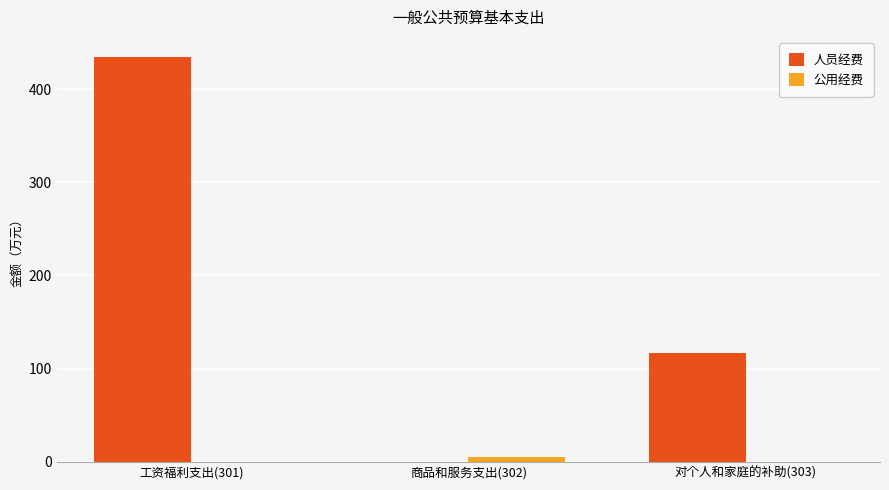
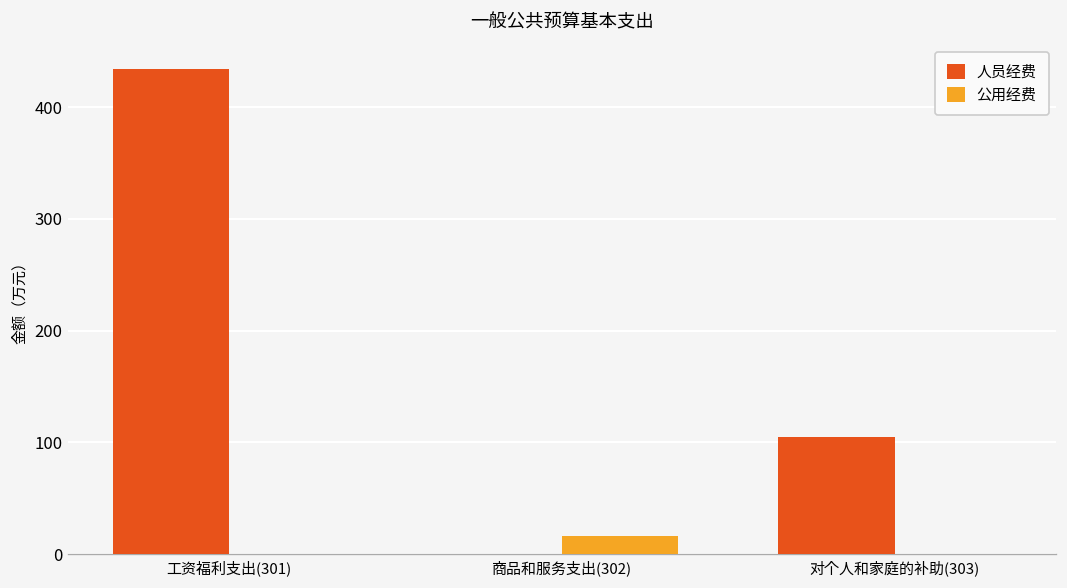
公用经费, 商品和服务支出(302): 10 -> 20
人员经费, 对个人和家庭的补助(303): 120 -> 110
